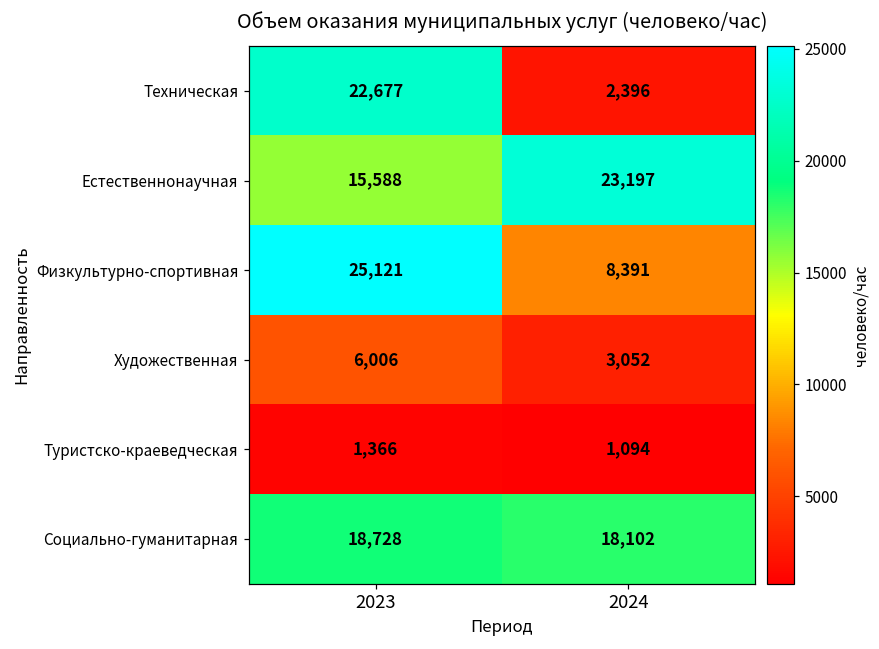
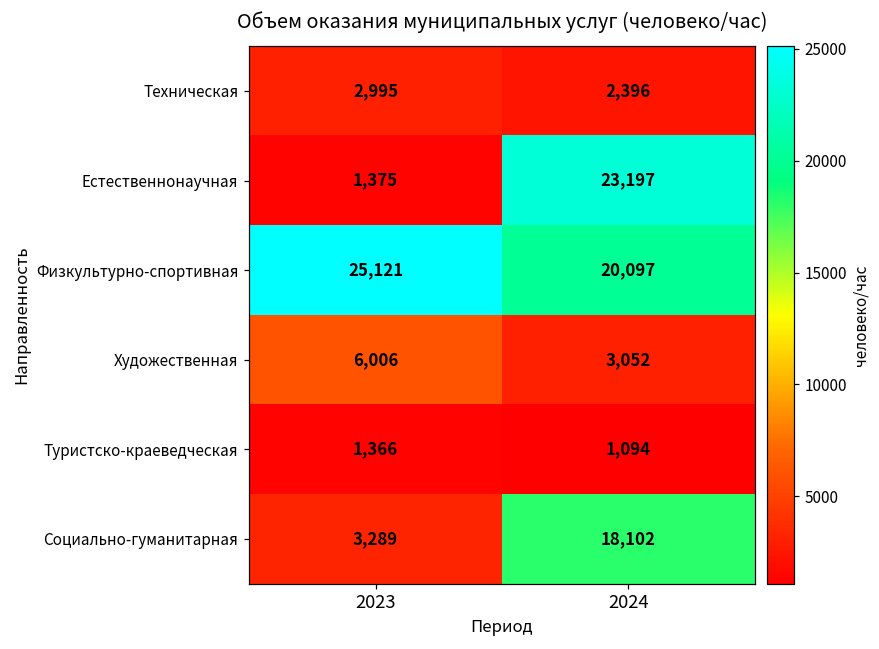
Техническая, 2023: 22,677 -> 2,995
Естественнонаучная, 2023: 15,588 -> 1,375
Физкультурно-спортивная, 2024: 8,391 -> 20,097
Социально-гуманитарная, 2023: 18,728 -> 3,289
